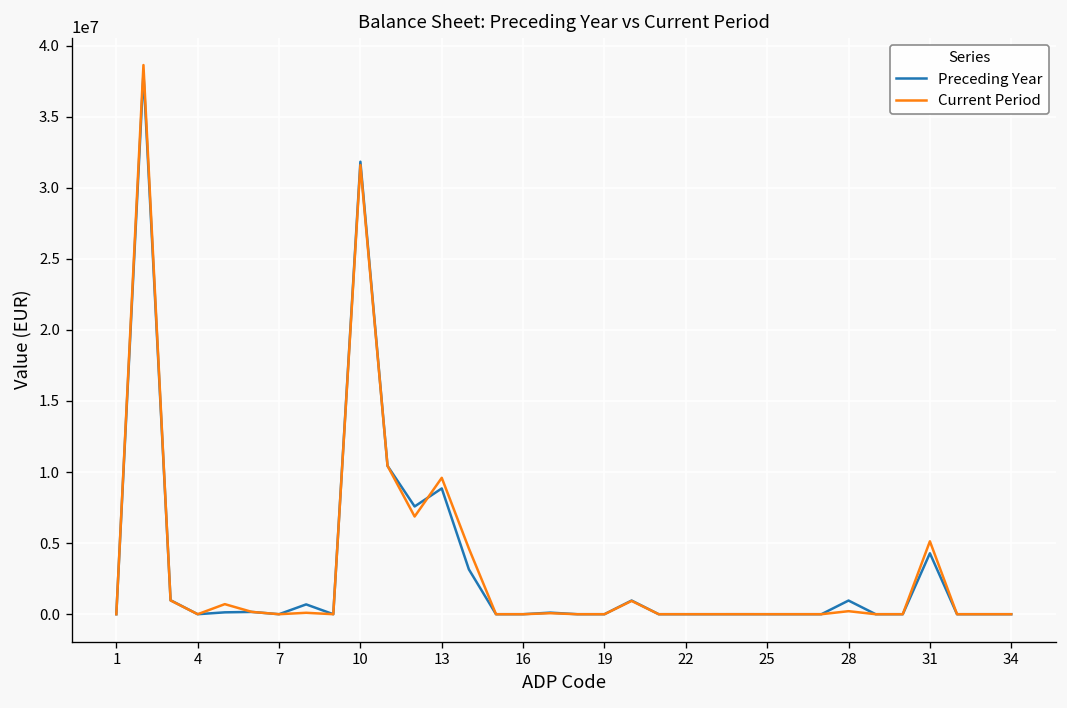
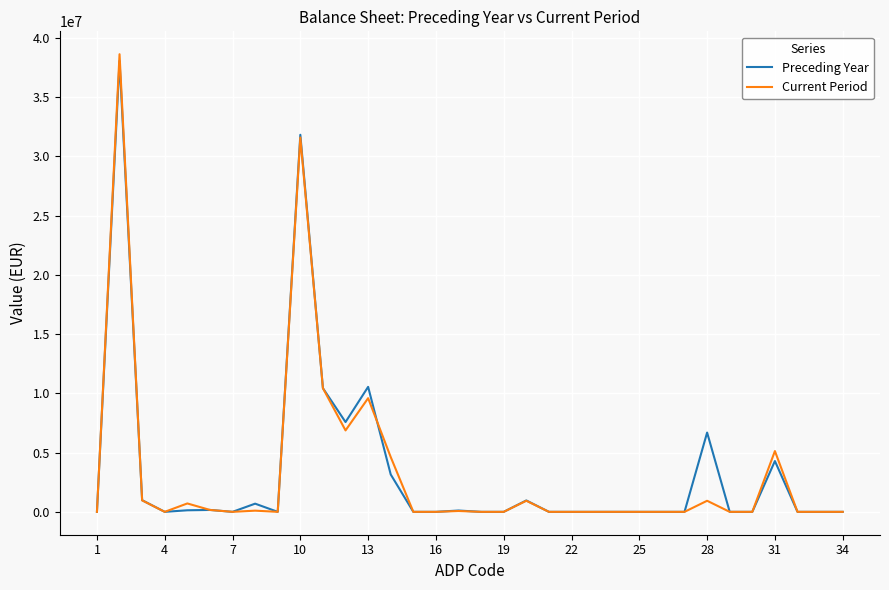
Preceding Year, 13: 8800000 -> 10600000
Preceding Year, 28: 1000000 -> 6700000
Current Period, 28: 200000 -> 900000
